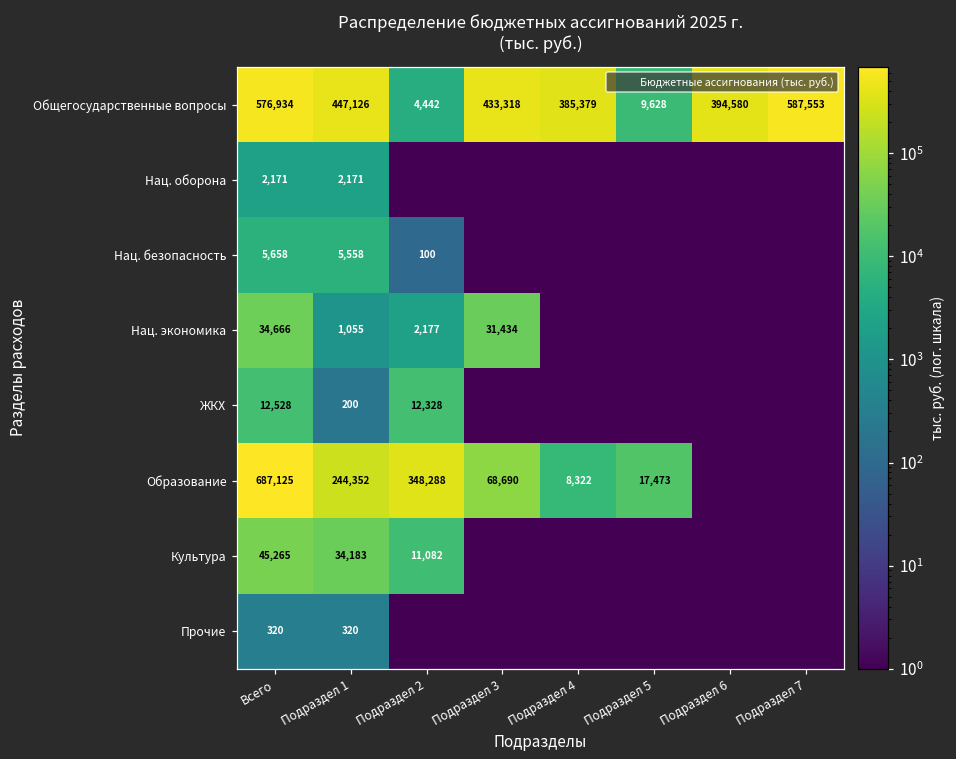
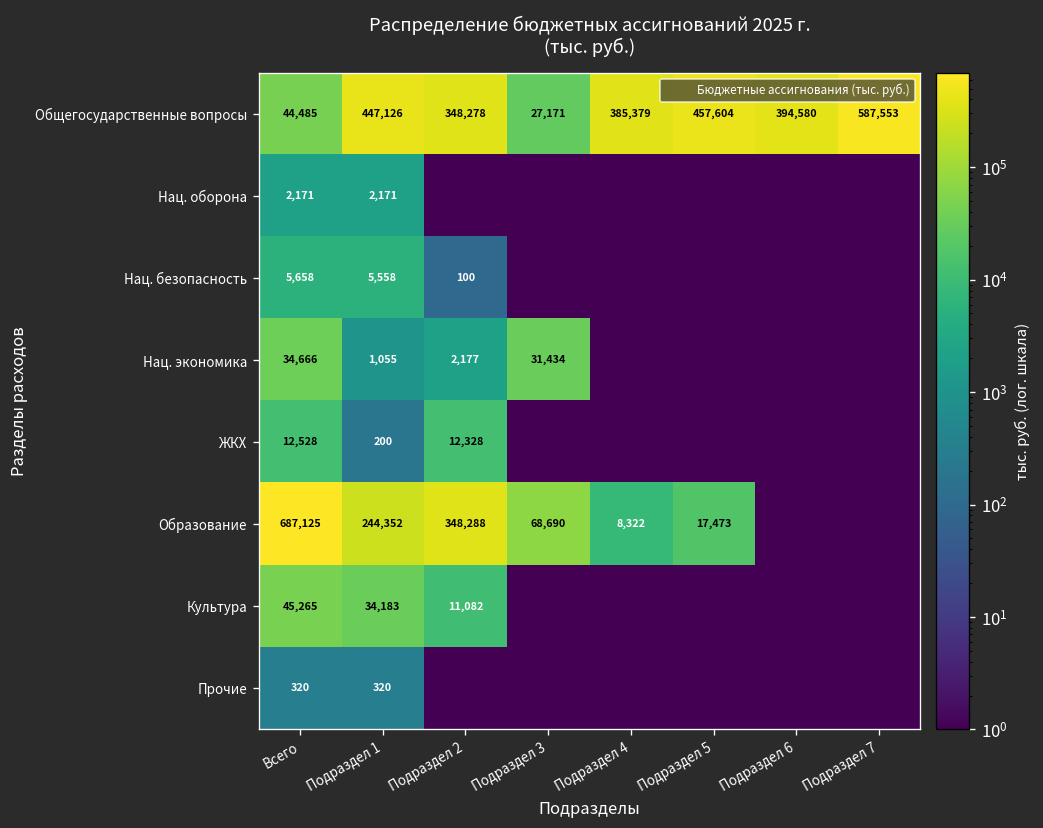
Общегосударственные вопросы, Всего: 576,934 -> 44,485
Общегосударственные вопросы, Подраздел 2: 4,442 -> 348,278
Общегосударственные вопросы, Подраздел 3: 433,318 -> 27,171
Общегосударственные вопросы, Подраздел 5: 9,628 -> 457,604
